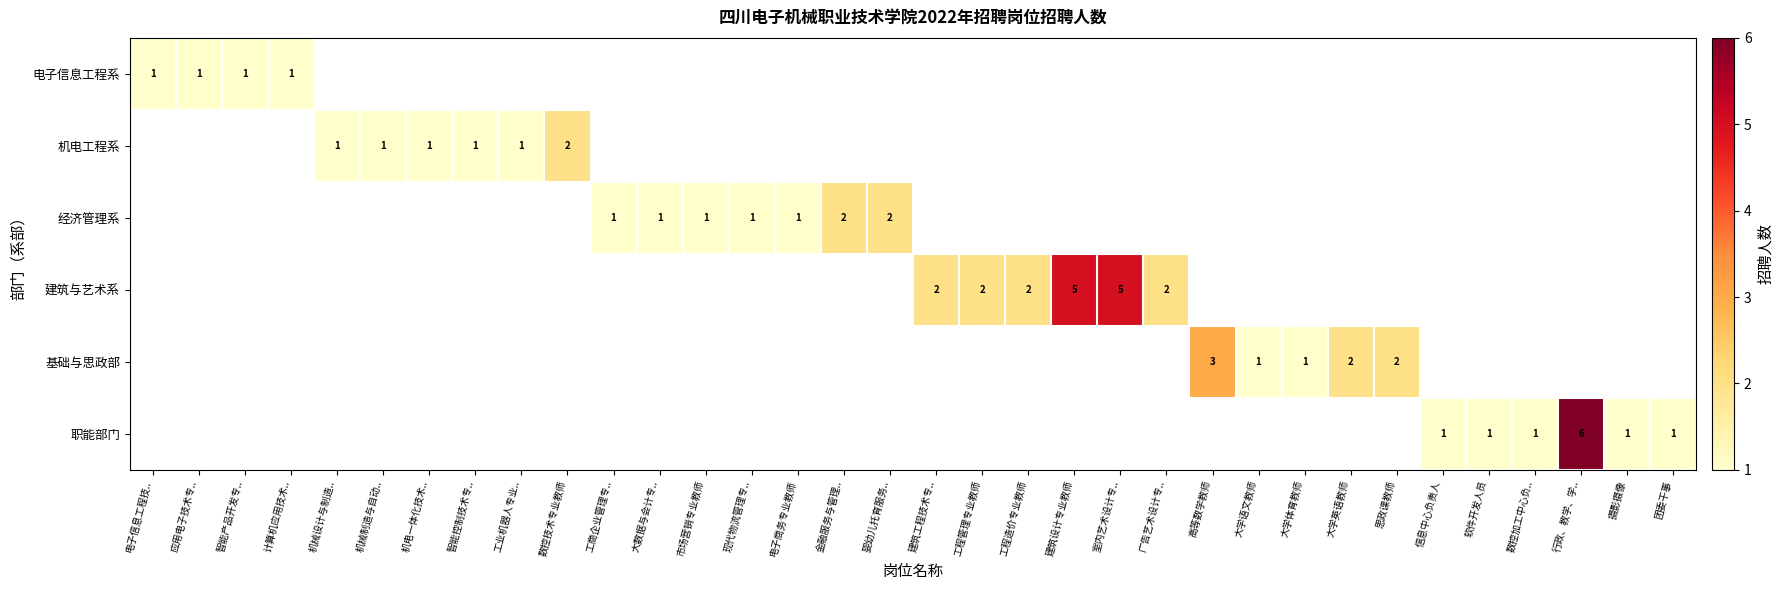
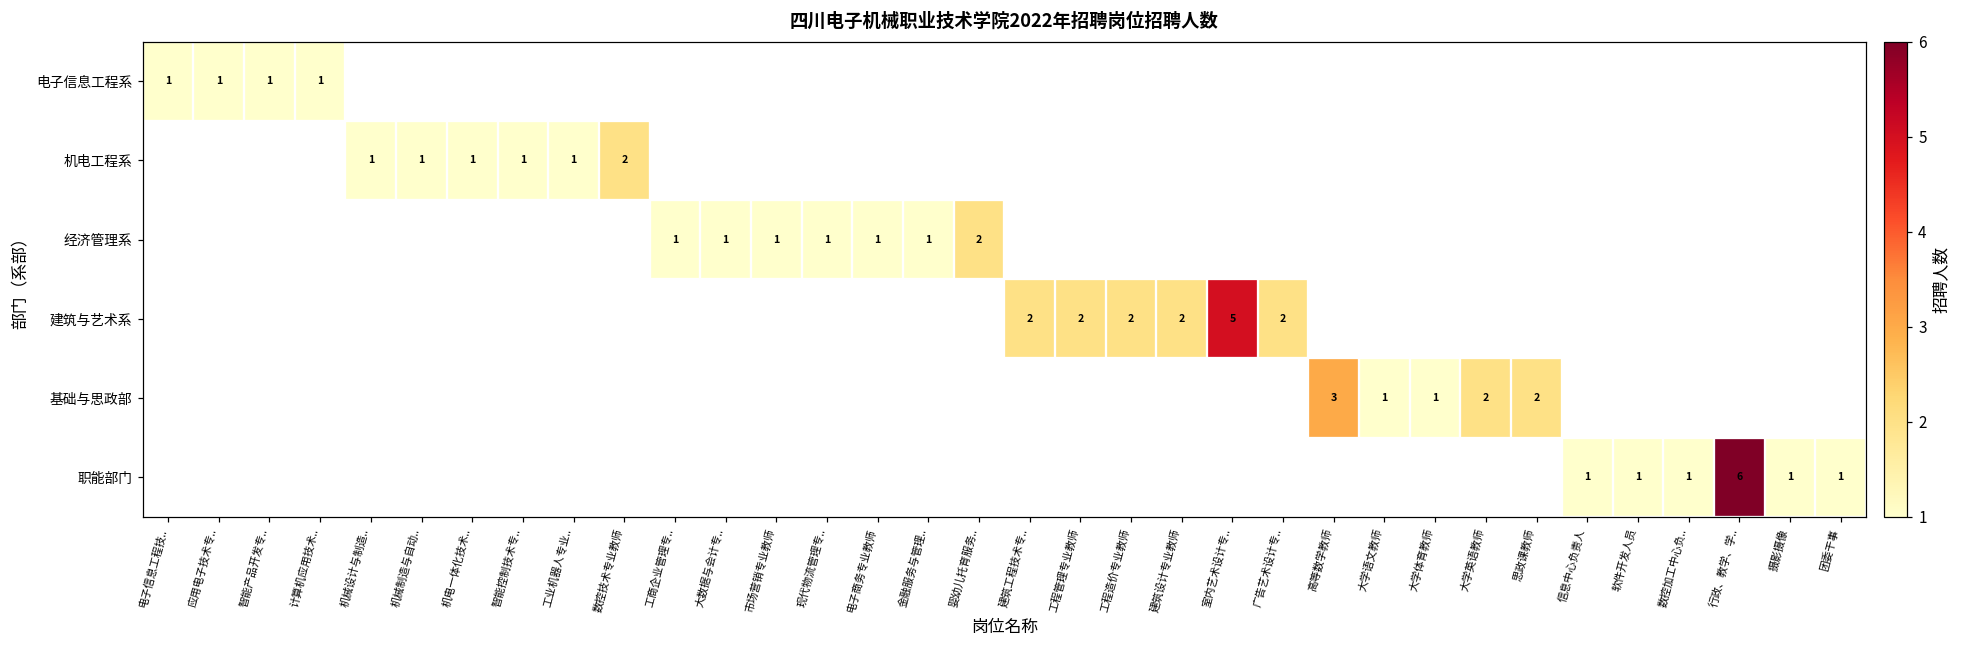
经济管理系, 金融服务与管理..: 2 -> 1
建筑与艺术系, 建筑设计专业教师: 5 -> 2
